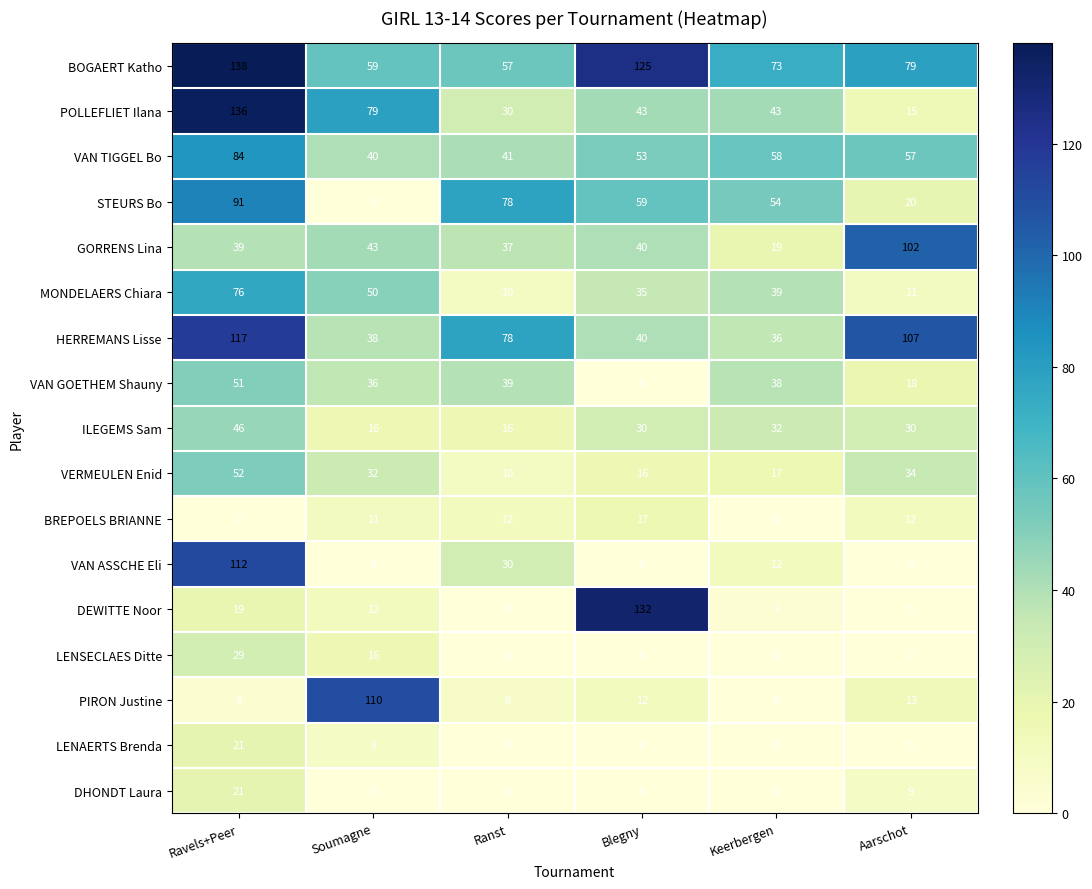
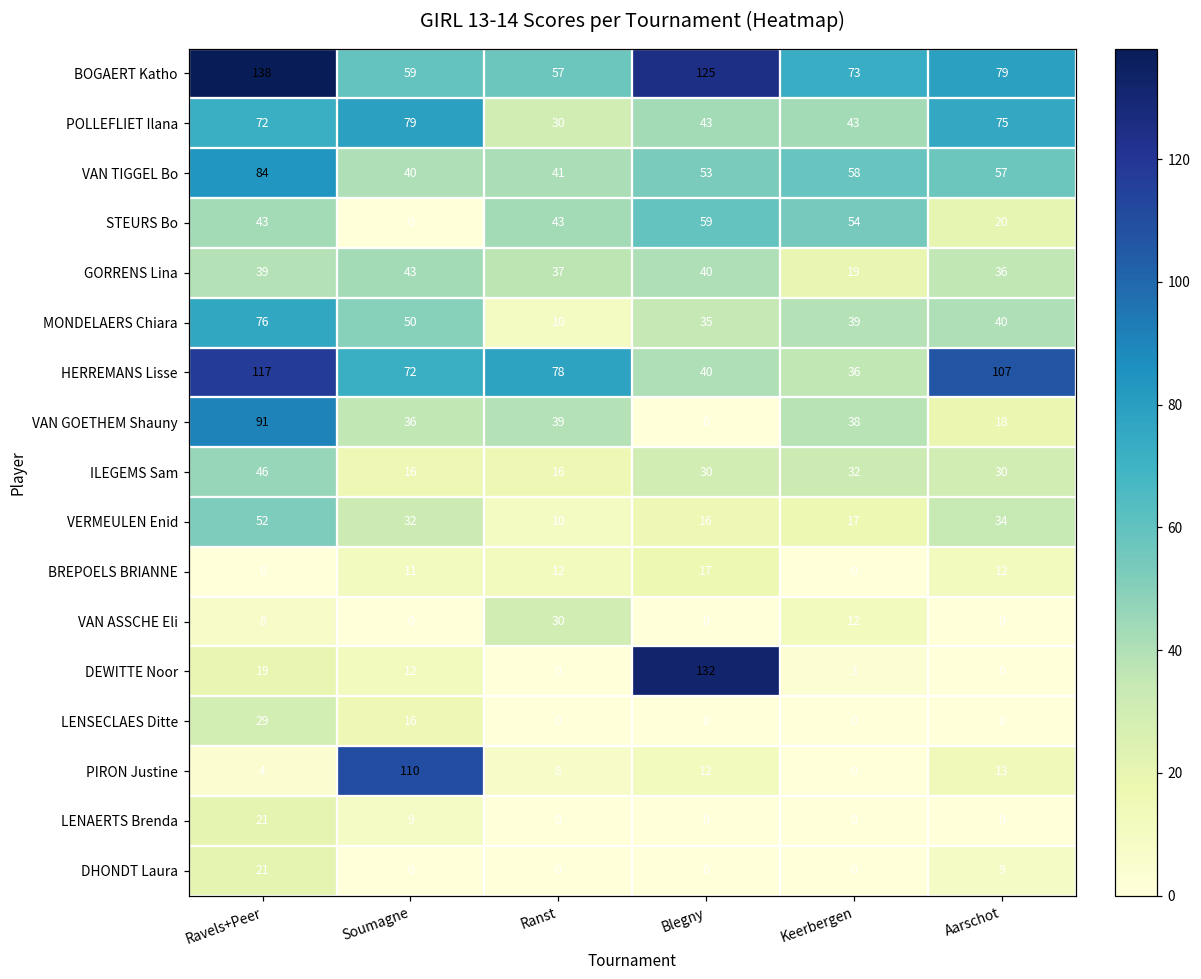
POLLEFLIET Ilana, Ravels+Peer: 136 -> 72
POLLEFLIET Ilana, Aarschot: 15 -> 75
STEURS Bo, Ravels+Peer: 91 -> 43
STEURS Bo, Ranst: 78 -> 43
GORRENS Lina, Aarschot: 102 -> 36
MONDELAERS Chiara, Aarschot: 11 -> 40
HERREMANS Lisse, Soumagne: 38 -> 72
VAN GOETHEM Shauny, Ravels+Peer: 51 -> 91
VAN ASSCHE Eli, Ravels+Peer: 112 -> 8
